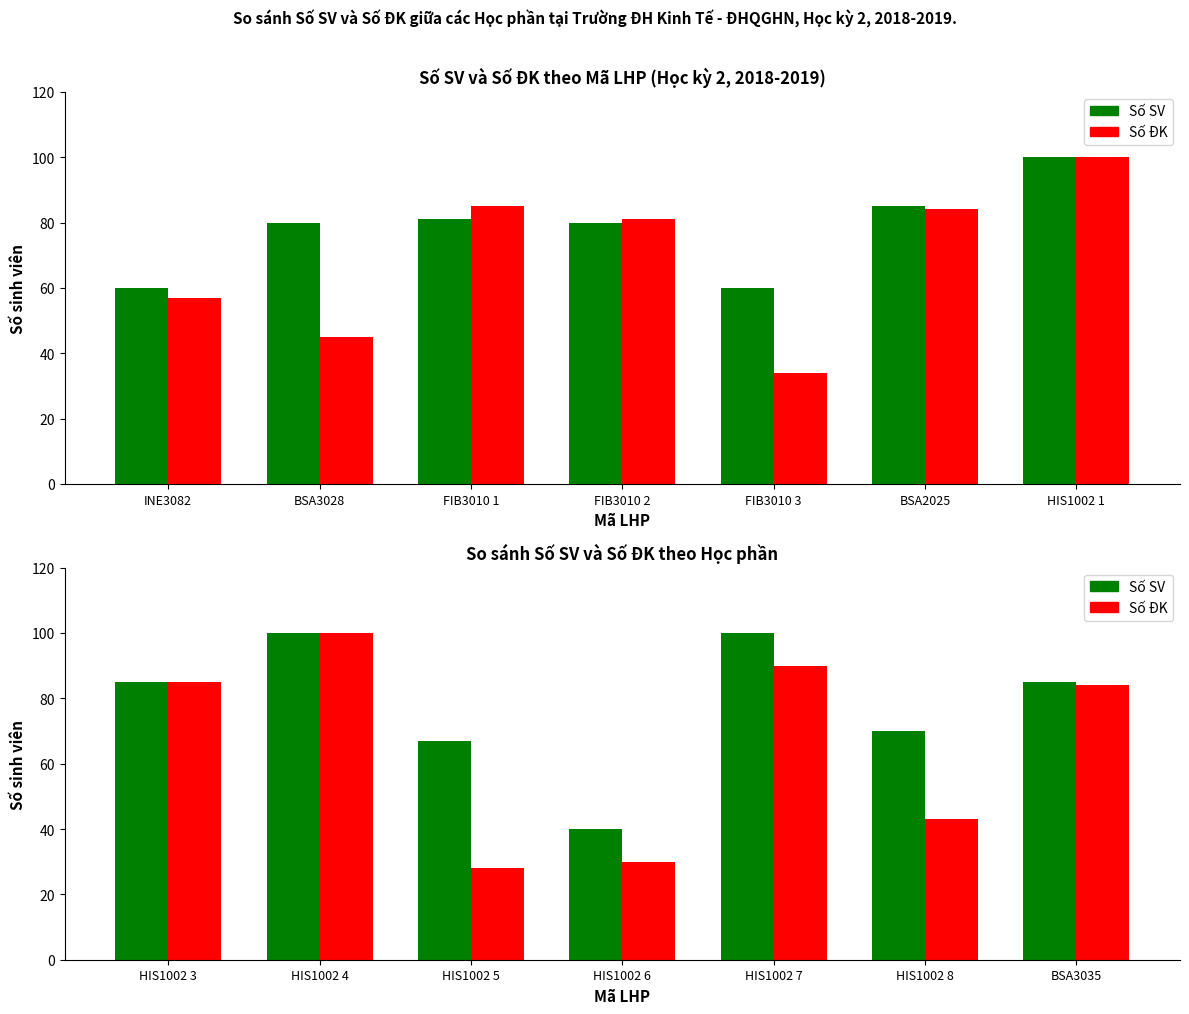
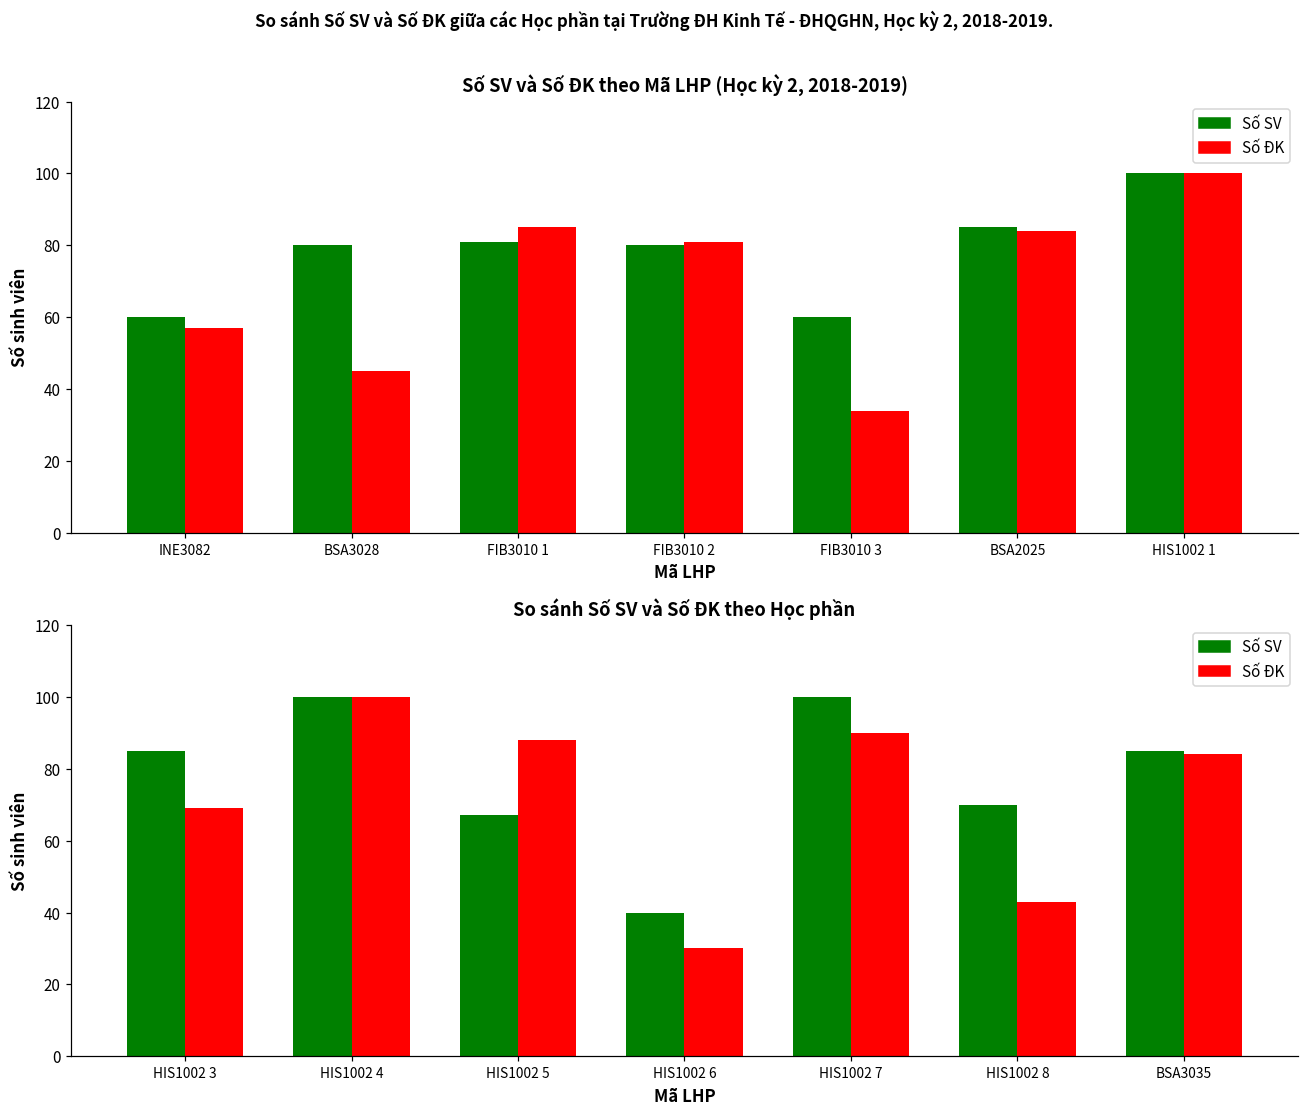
So sánh Số SV và Số ĐK theo Học phần, Số ĐK, HIS1002 3: 85 -> 69
So sánh Số SV và Số ĐK theo Học phần, Số ĐK, HIS1002 5: 28 -> 88
